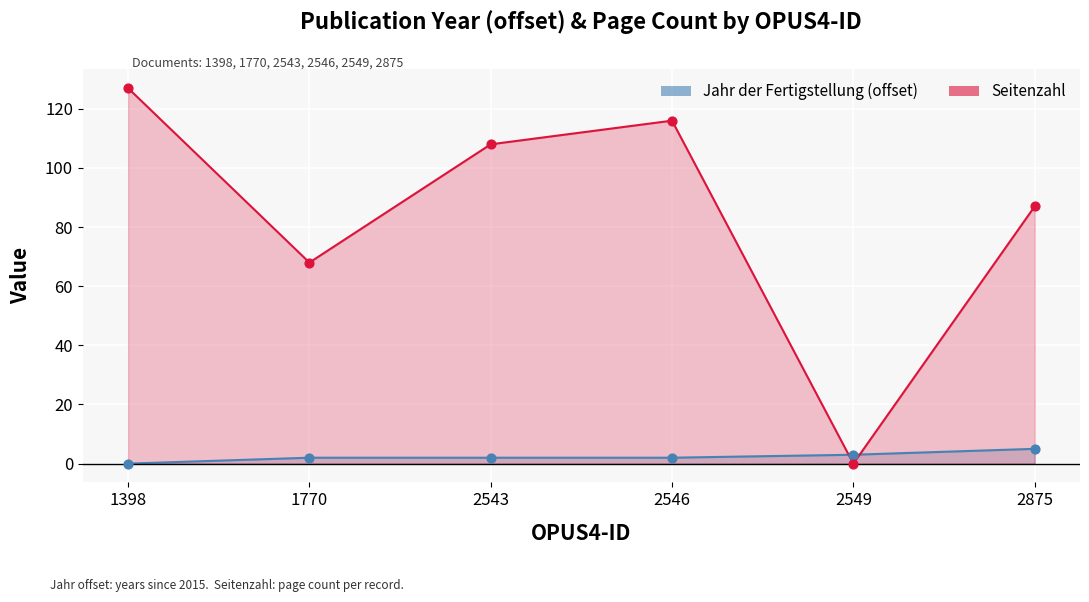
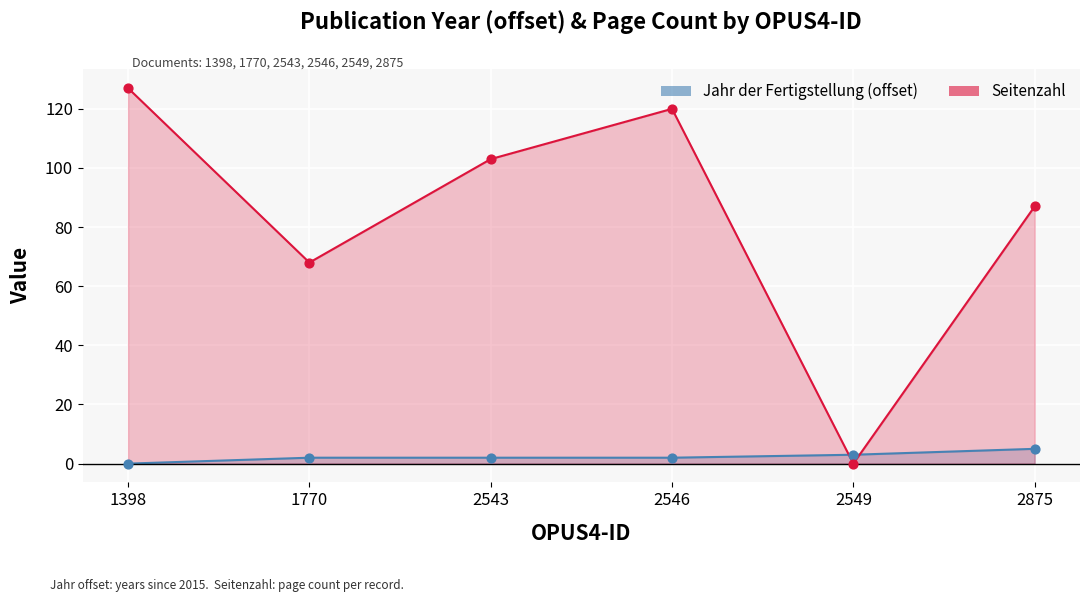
Seitenzahl, 2543: 108 -> 103
Seitenzahl, 2546: 116 -> 120
